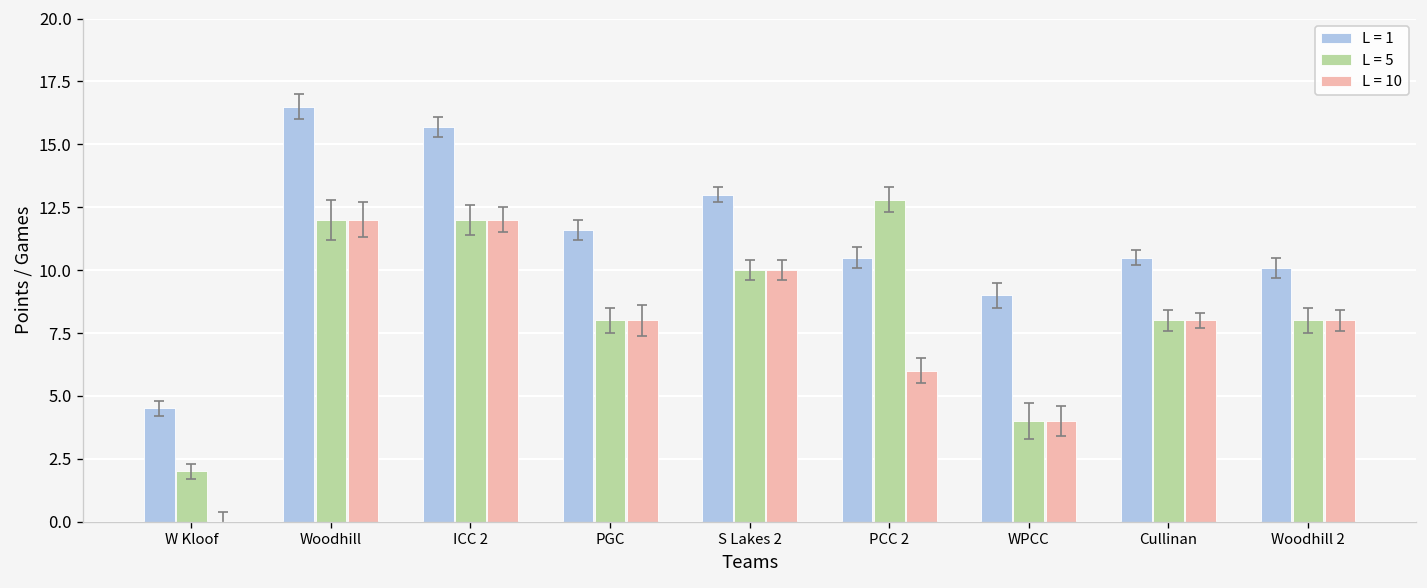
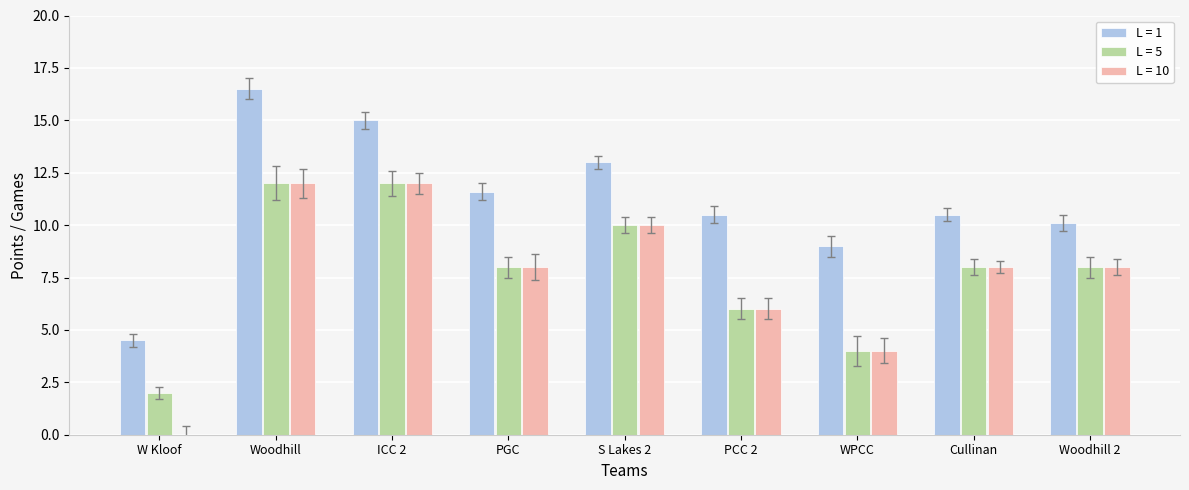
L = 1, ICC 2: 15.7 -> 15.0
L = 5, PCC 2: 12.8 -> 6.0
